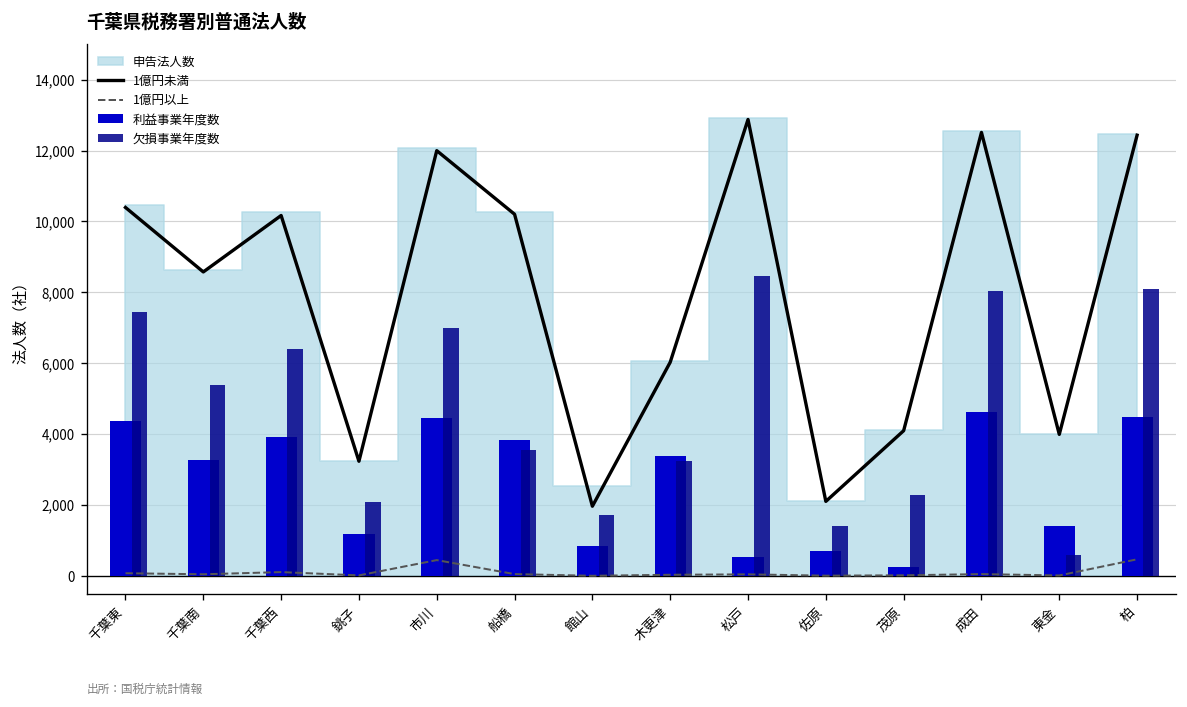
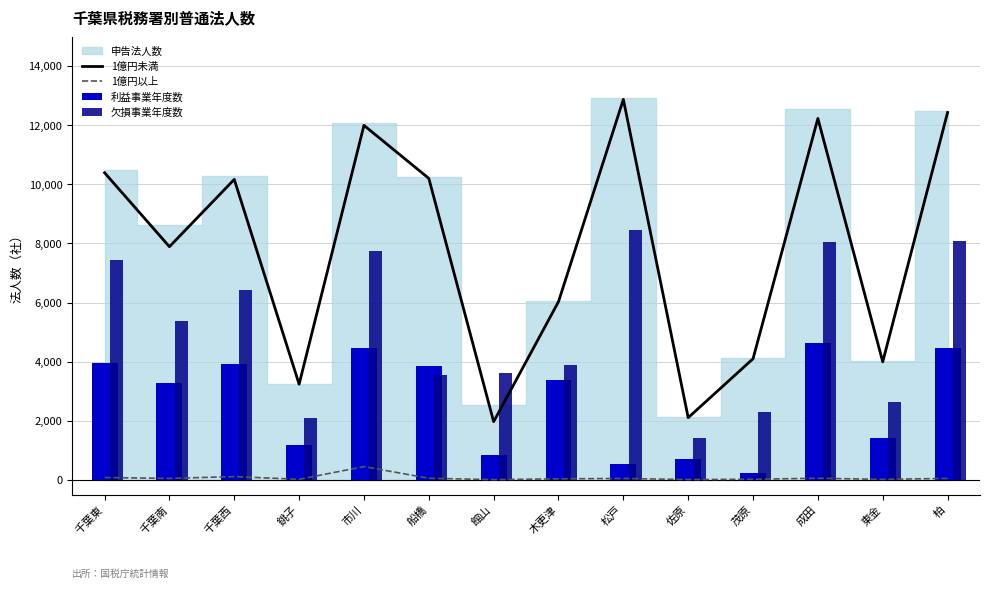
利益事業年度数, 千葉東: 4,400 -> 4,000
1億円未満, 千葉南: 8,600 -> 7,900
欠損事業年度数, 市川: 7,000 -> 7,700
欠損事業年度数, 館山: 1,700 -> 3,600
欠損事業年度数, 木更津: 3,200 -> 3,900
1億円未満, 成田: 12,500 -> 12,200
欠損事業年度数, 東金: 600 -> 2,600
1億円以上, 柏: 500 -> 0
